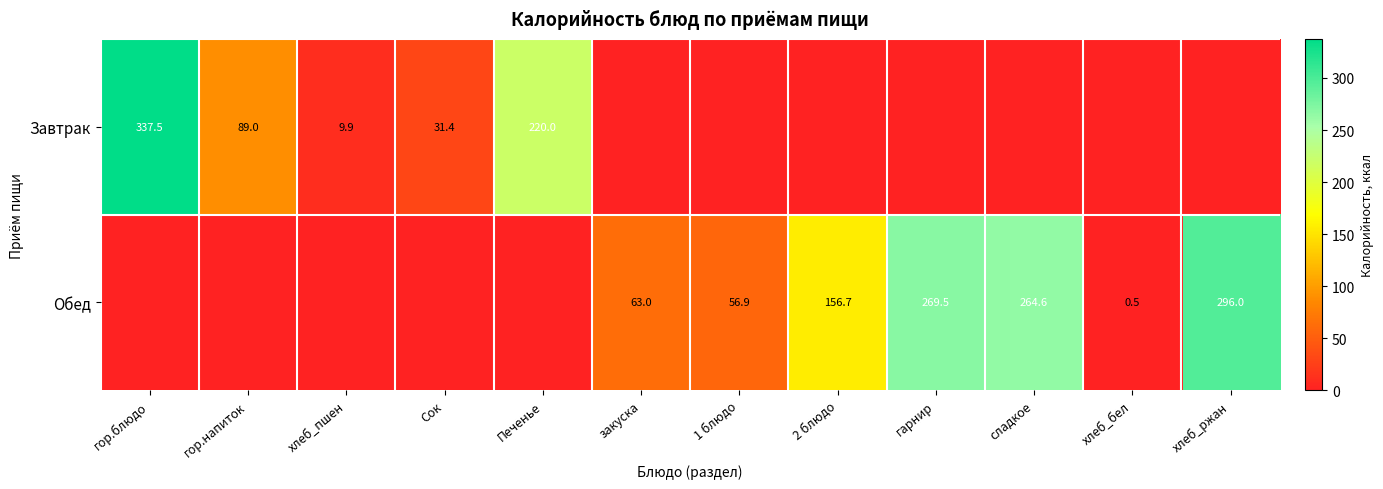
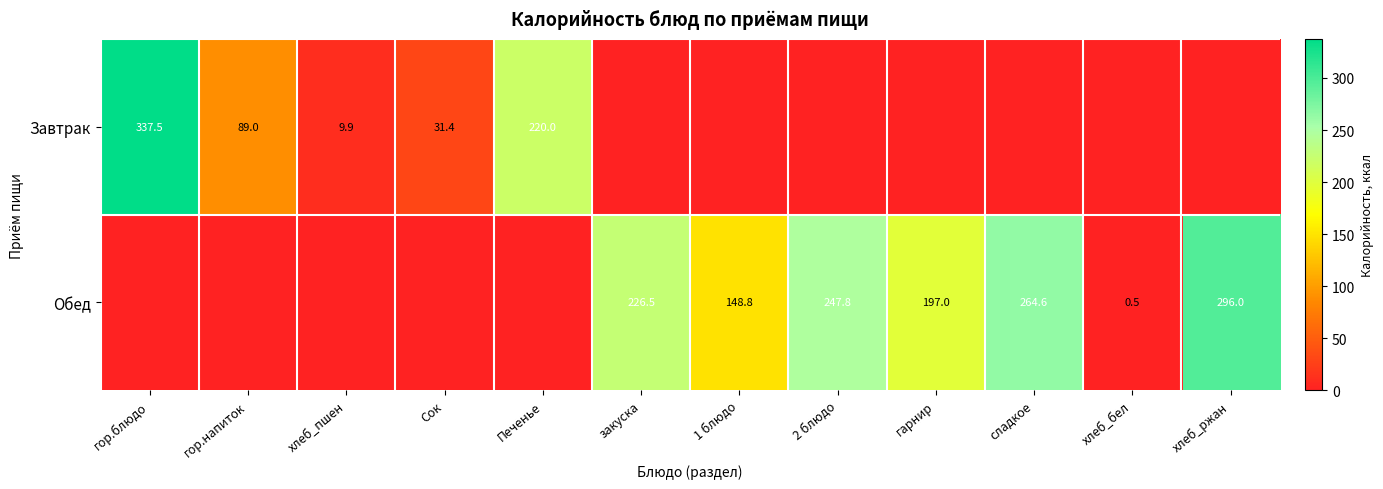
Обед, закуска: 63.0 -> 226.5
Обед, 1 блюдо: 56.9 -> 148.8
Обед, 2 блюдо: 156.7 -> 247.8
Обед, гарнир: 269.5 -> 197.0
